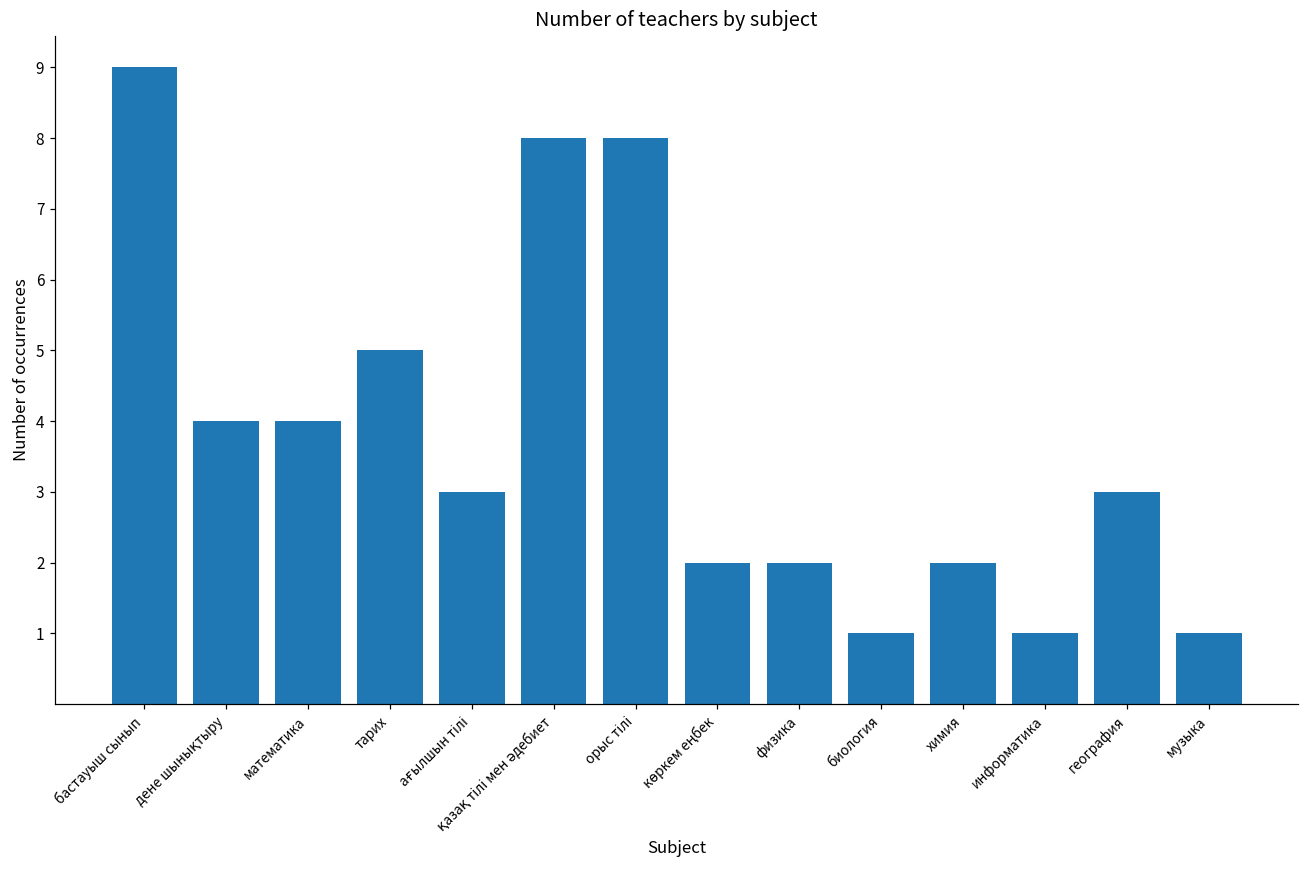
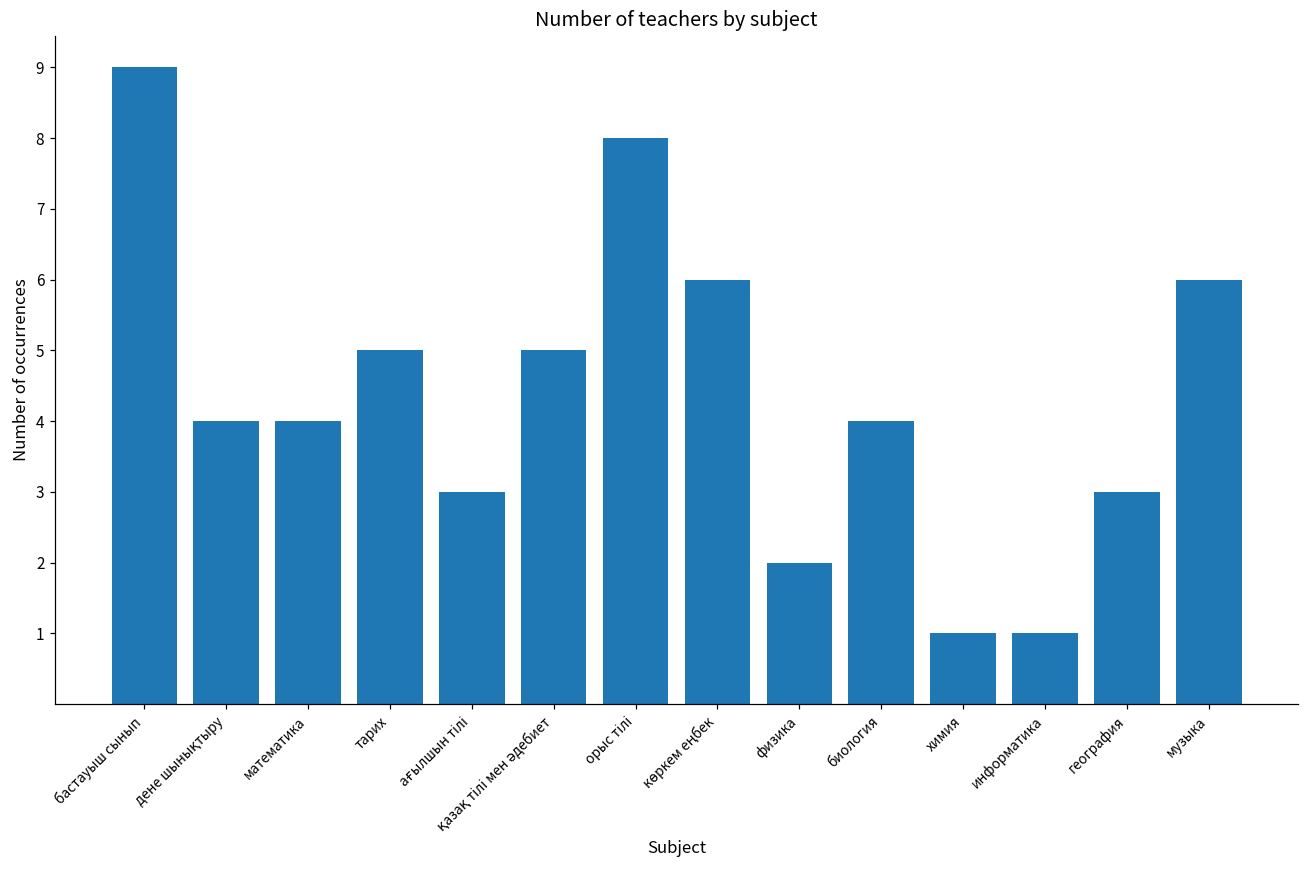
қазақ тілі мен әдебиет: 8 -> 5
көркем еңбек: 2 -> 6
биология: 1 -> 4
химия: 2 -> 1
музыка: 1 -> 6
